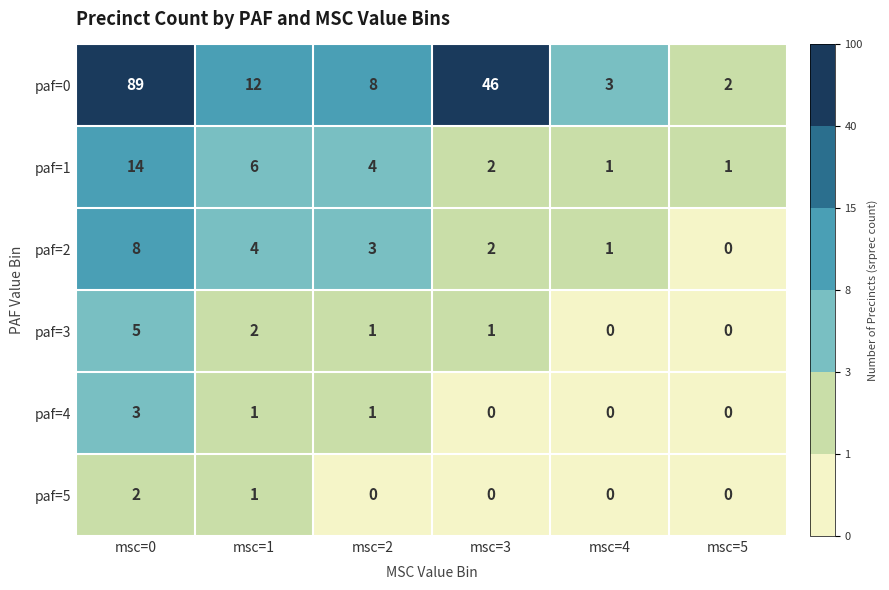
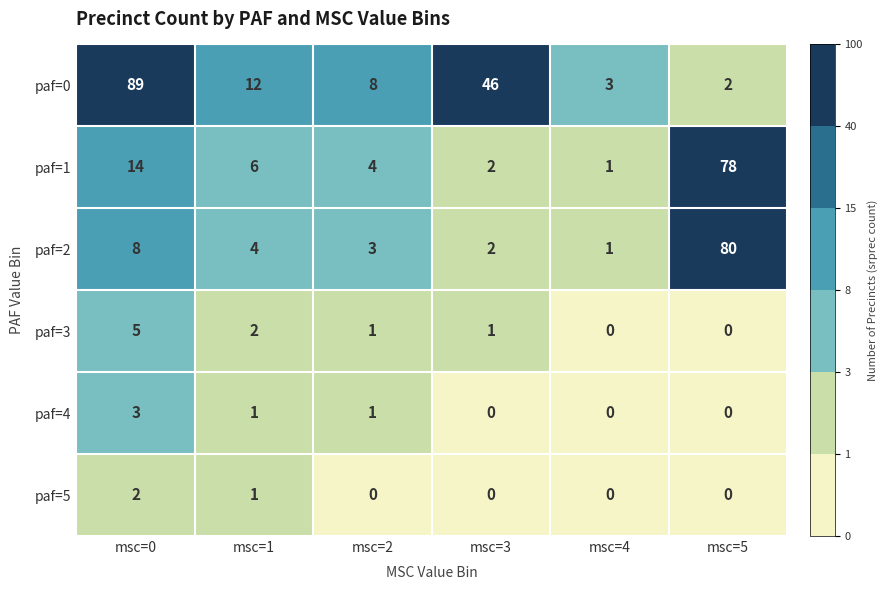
paf=1, msc=5: 1 -> 78
paf=2, msc=5: 0 -> 80
